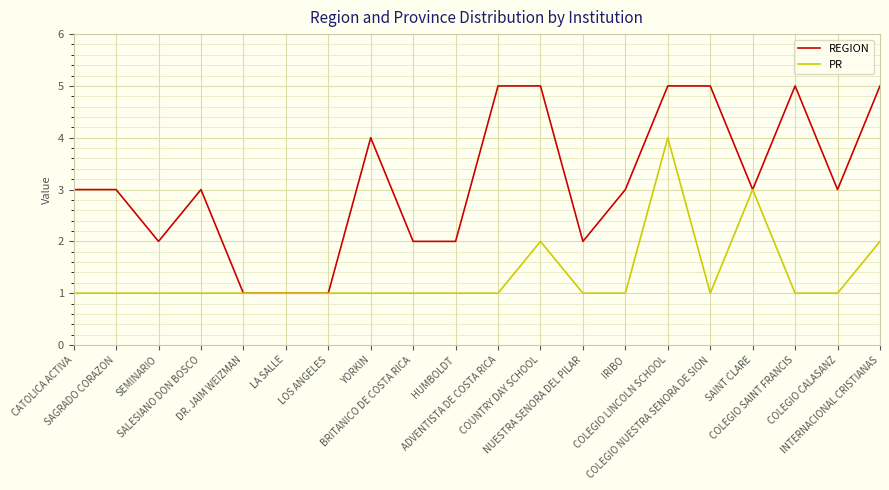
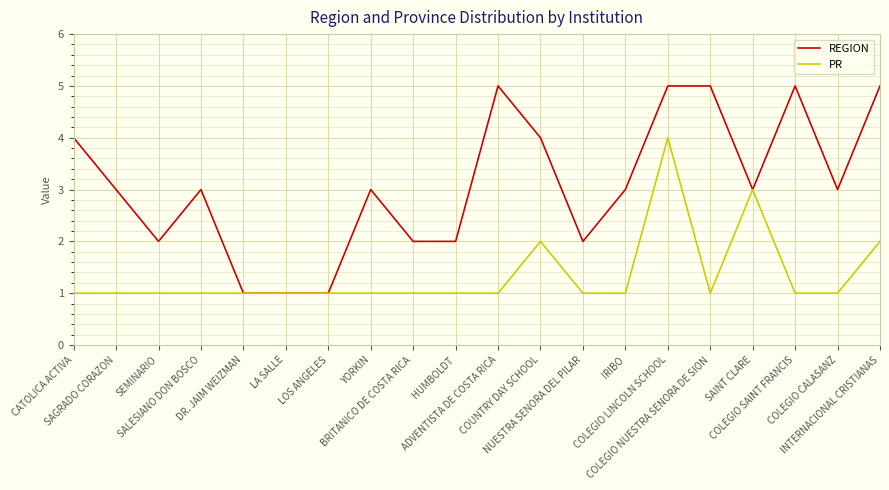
REGION, CATOLICA ACTIVA: 3 -> 4
REGION, YORKIN: 4 -> 3
REGION, COUNTRY DAY SCHOOL: 5 -> 4
